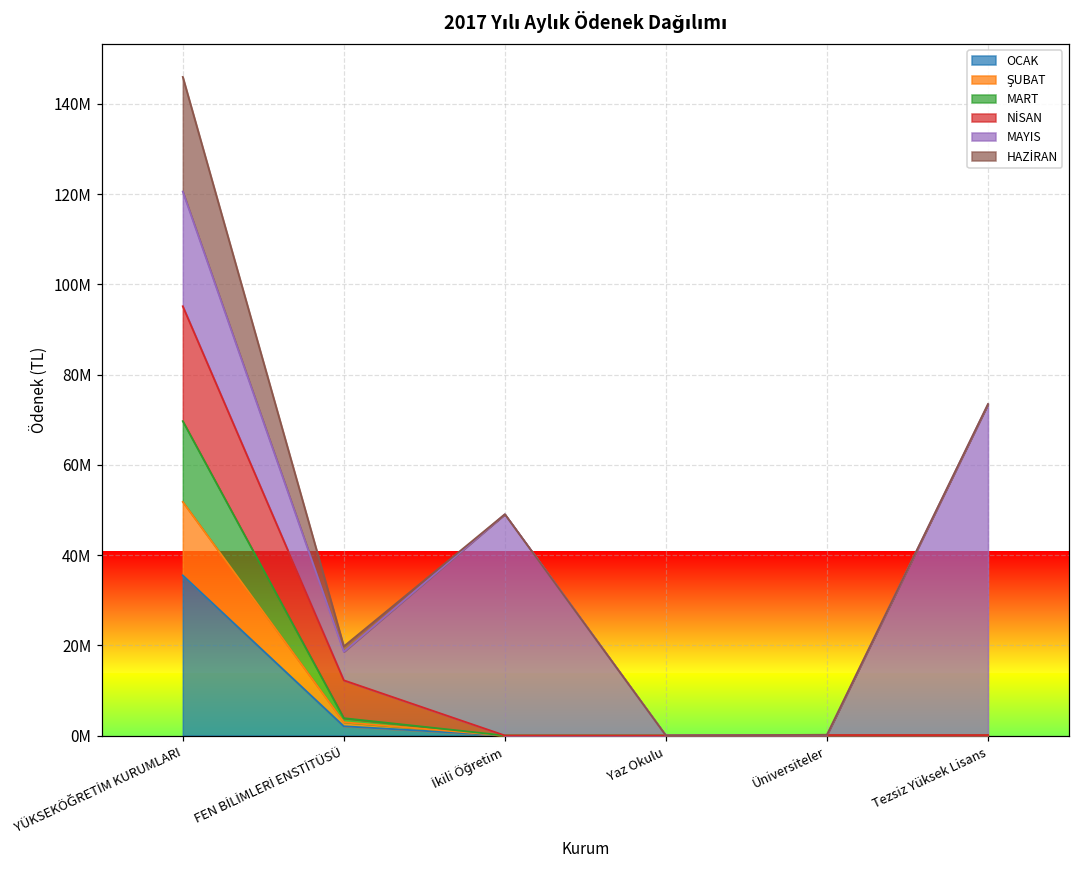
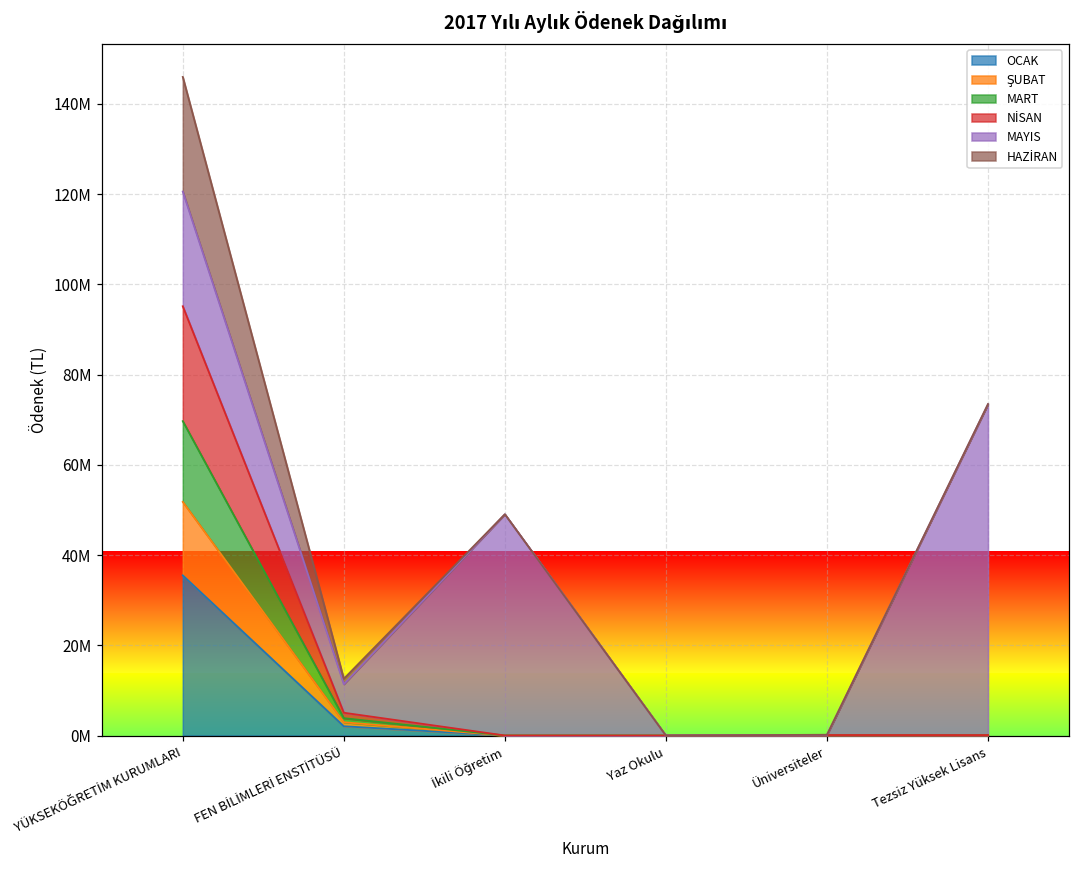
NİSAN, FEN BİLİMLERİ ENSTİTÜSÜ: 8000000 -> 1000000
